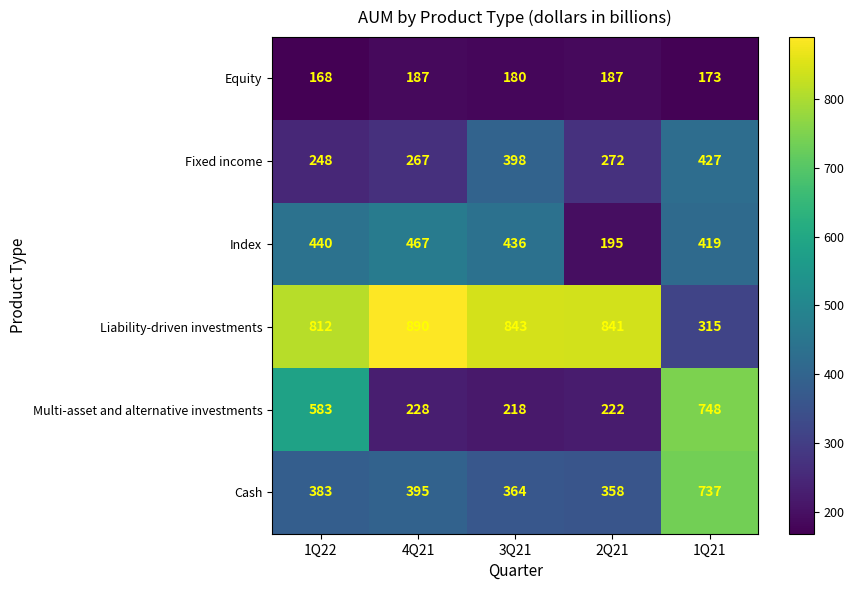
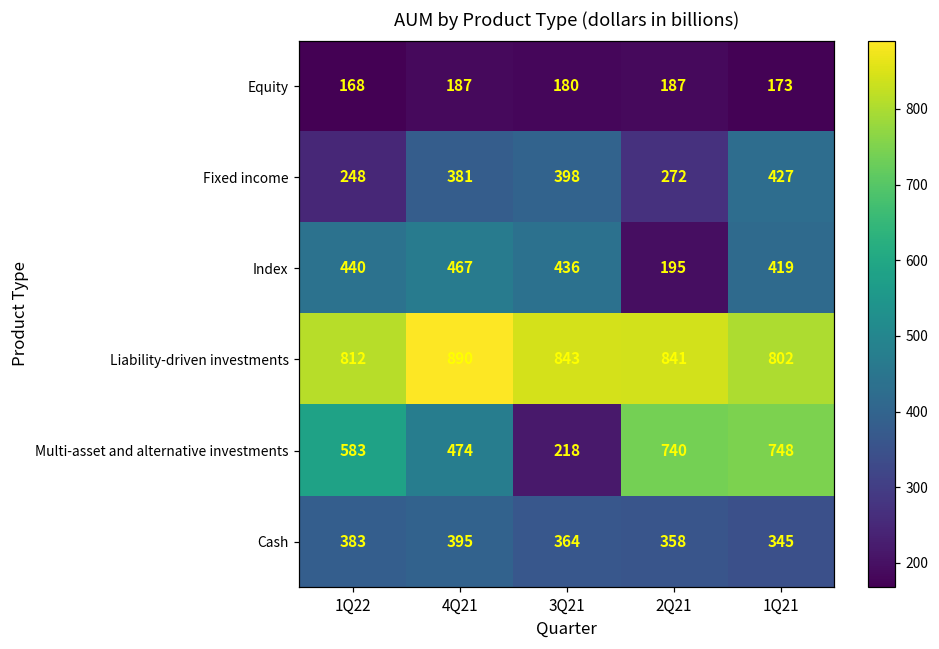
Fixed income, 4Q21: 267 -> 381
Liability-driven investments, 1Q21: 315 -> 802
Multi-asset and alternative investments, 4Q21: 228 -> 474
Multi-asset and alternative investments, 2Q21: 222 -> 740
Cash, 1Q21: 737 -> 345
